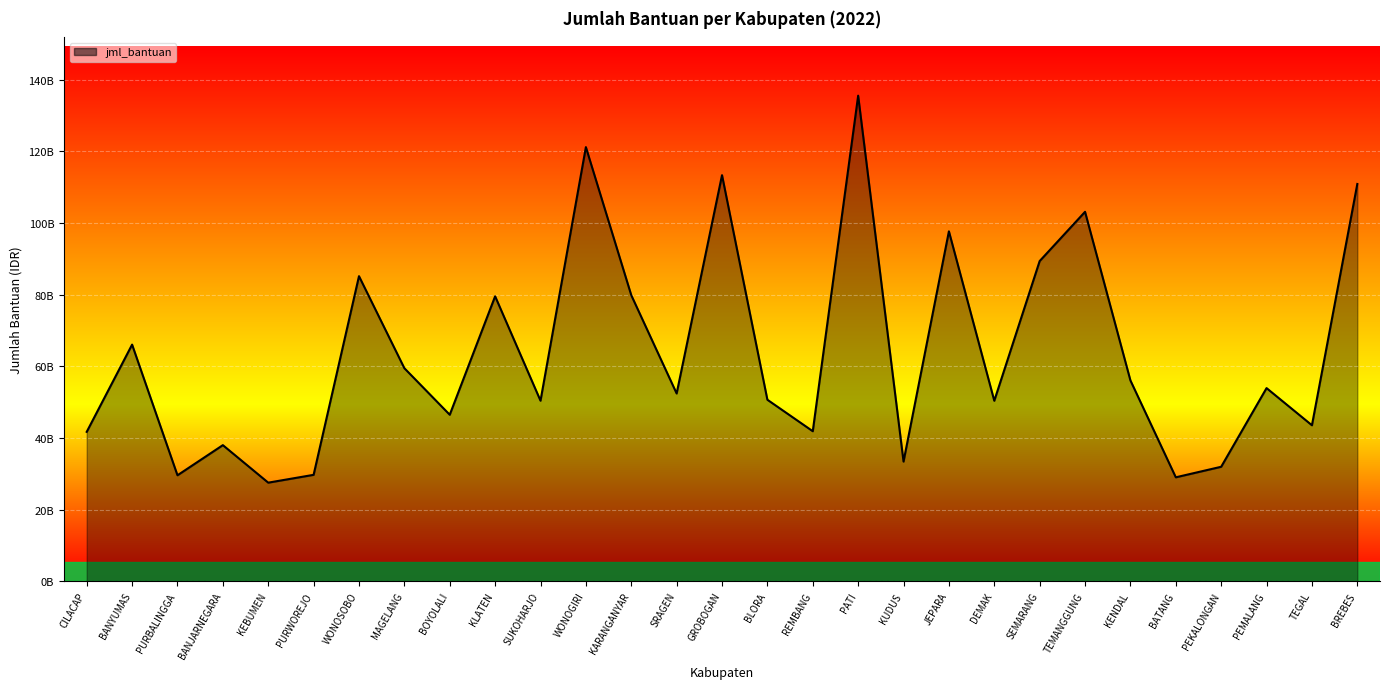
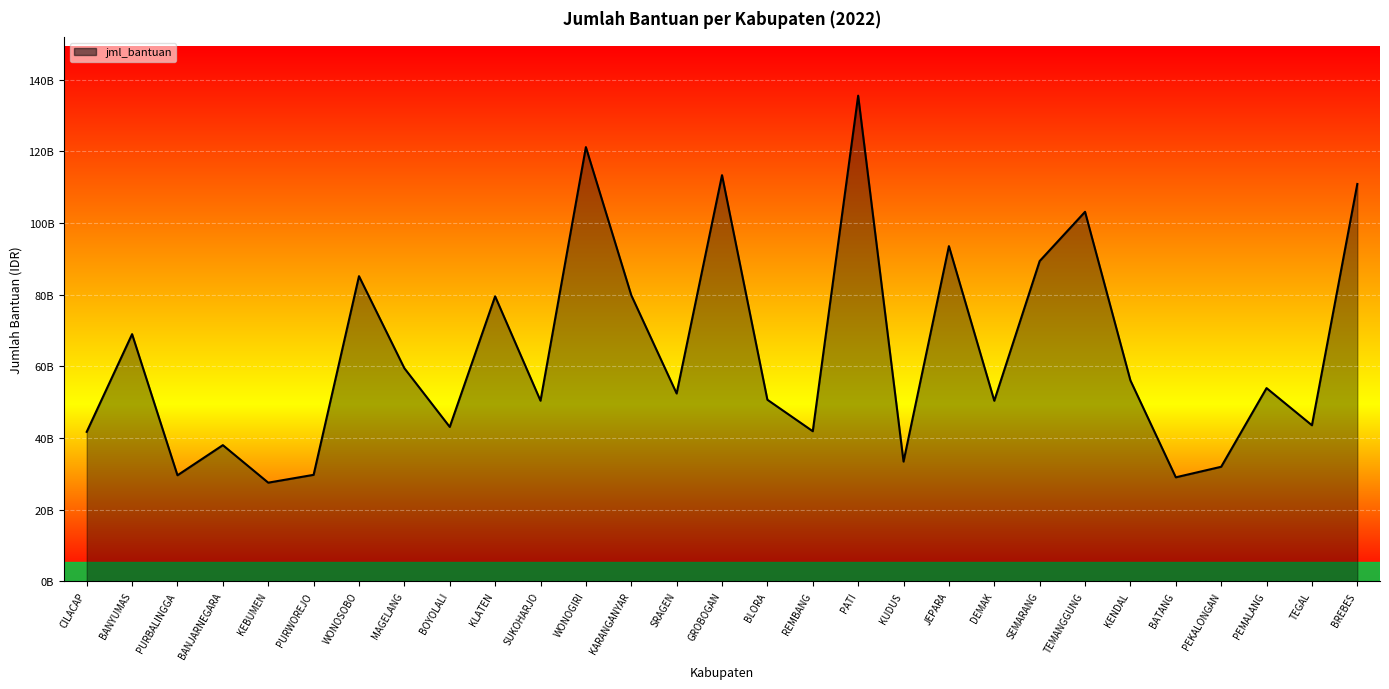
BANYUMAS: 66000000000 -> 69000000000
BOYOLALI: 46000000000 -> 43000000000
JEPARA: 98000000000 -> 94000000000
